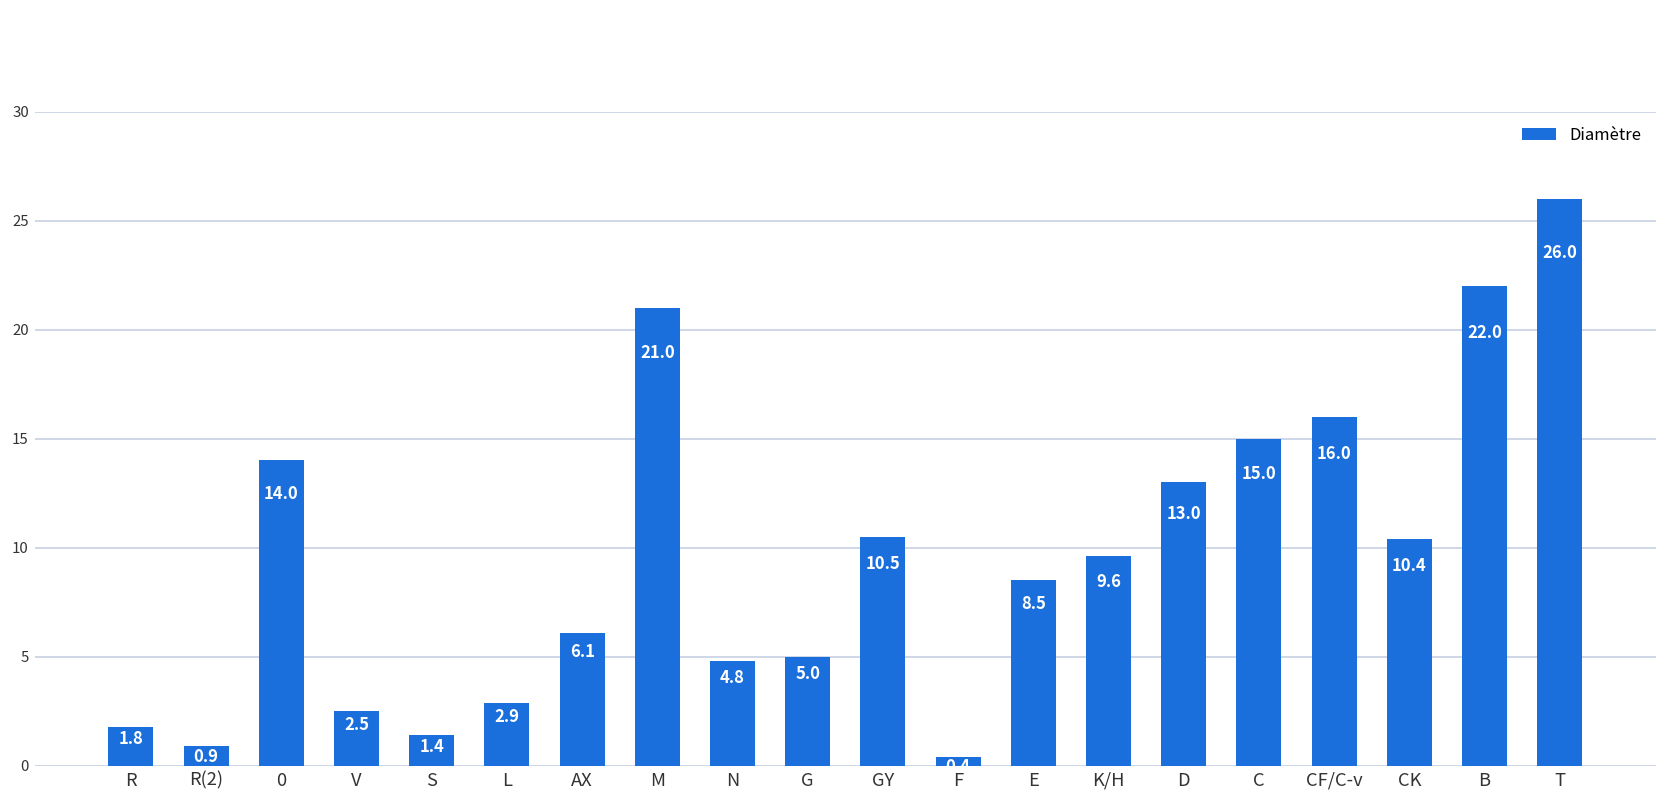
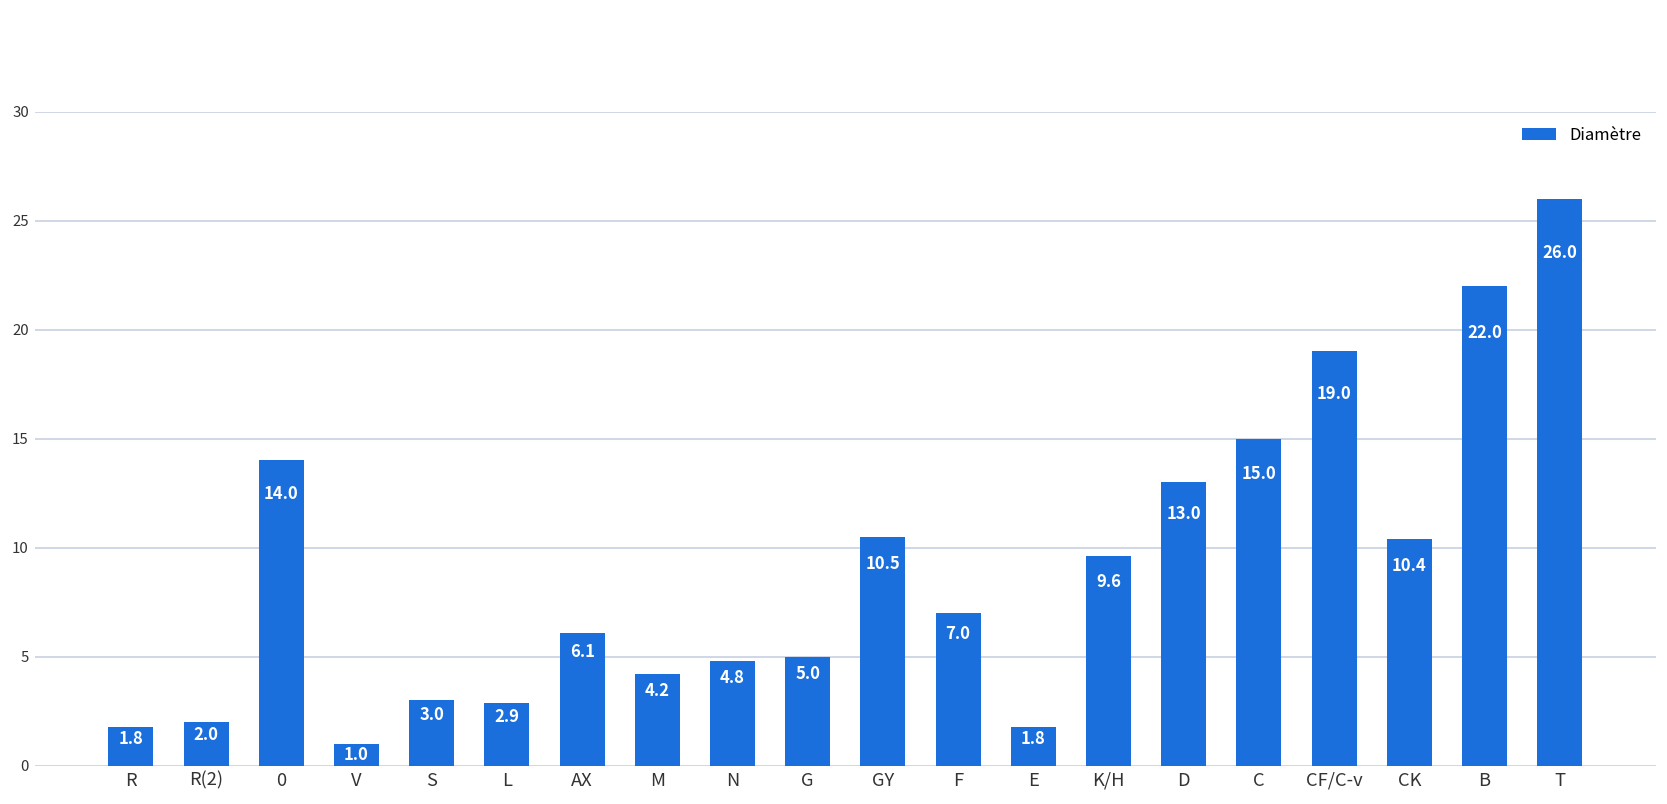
R(2): 0.9 -> 2.0
V: 2.5 -> 1.0
S: 1.4 -> 3.0
M: 21.0 -> 4.2
F: 0.4 -> 7.0
E: 8.5 -> 1.8
CF/C-v: 16.0 -> 19.0
